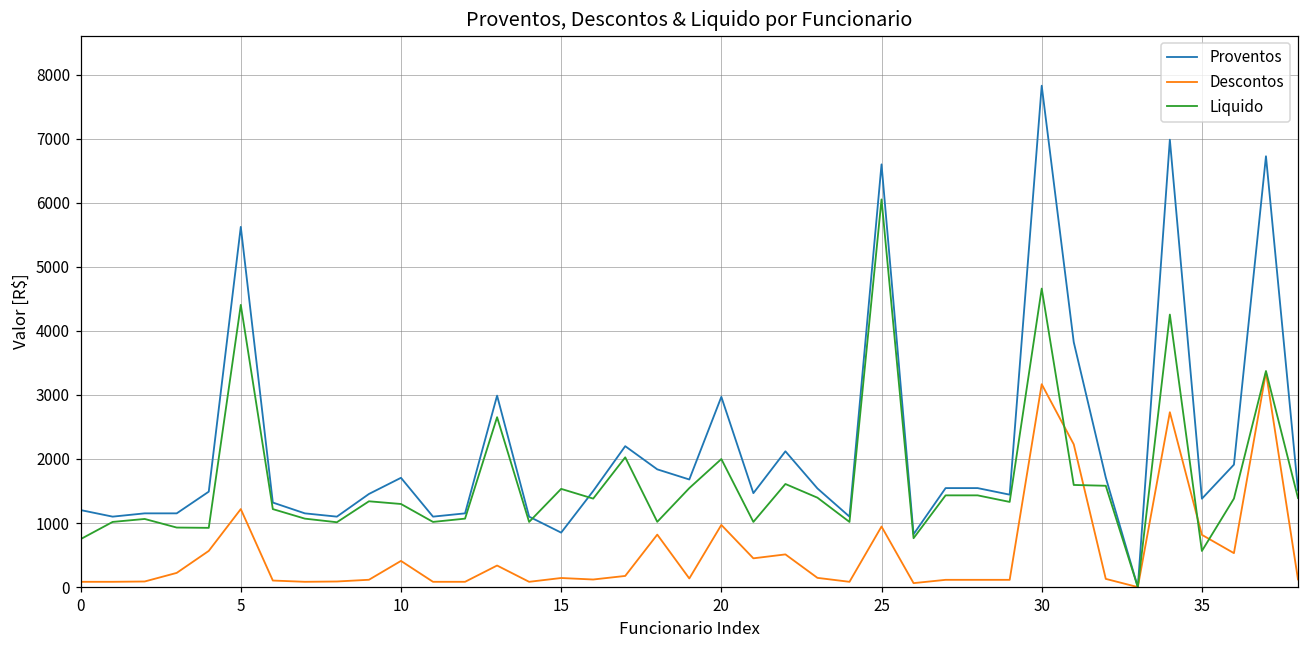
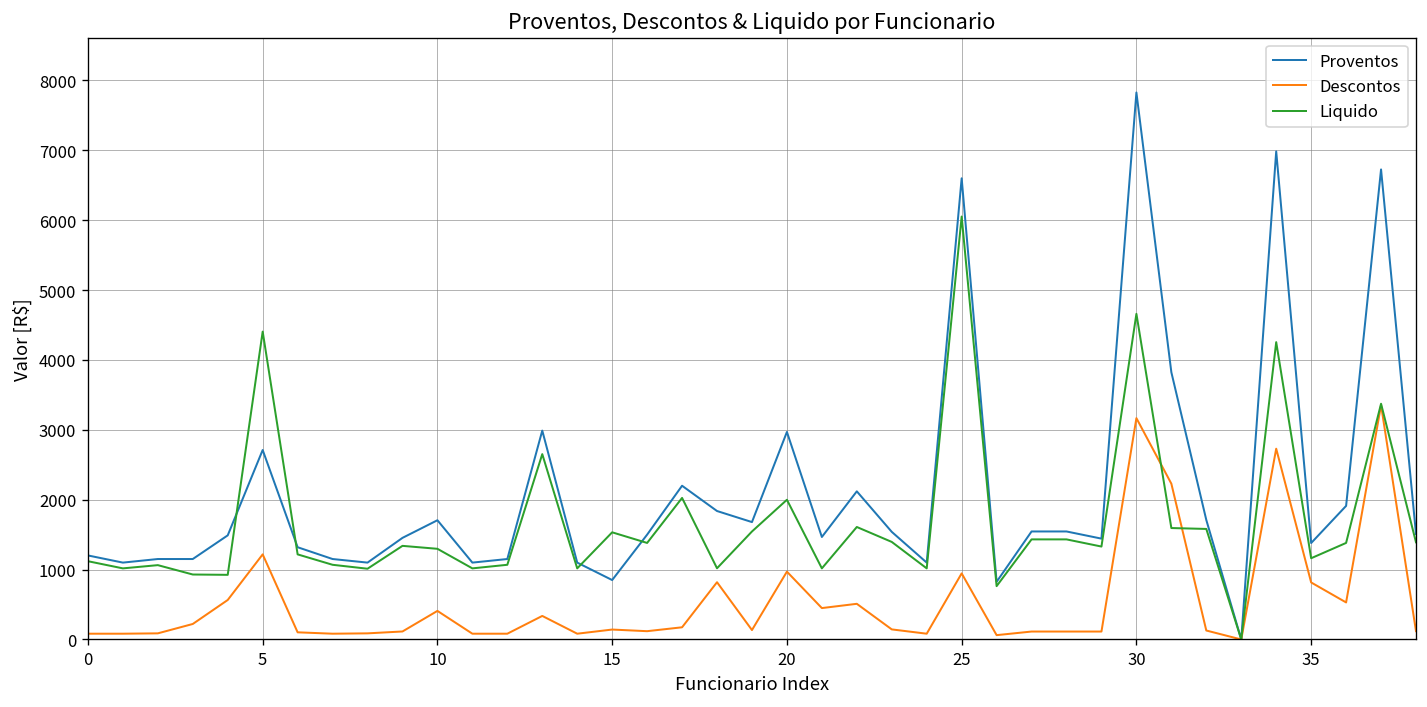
Liquido, 0: 700 -> 1100
Proventos, 5: 5600 -> 2700
Liquido, 35: 600 -> 1200
